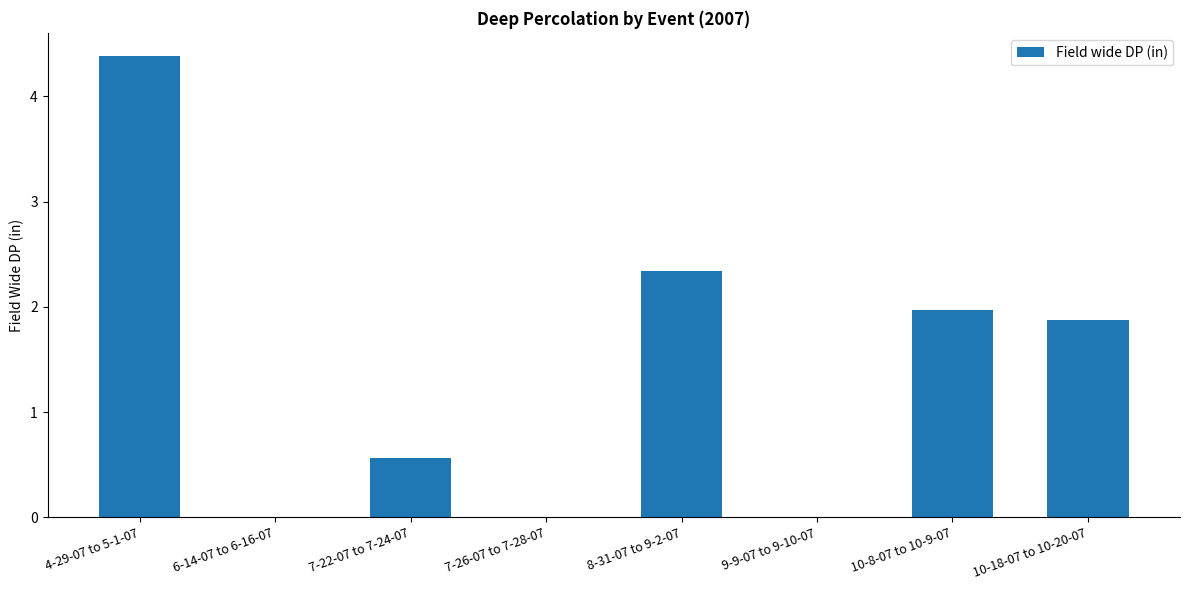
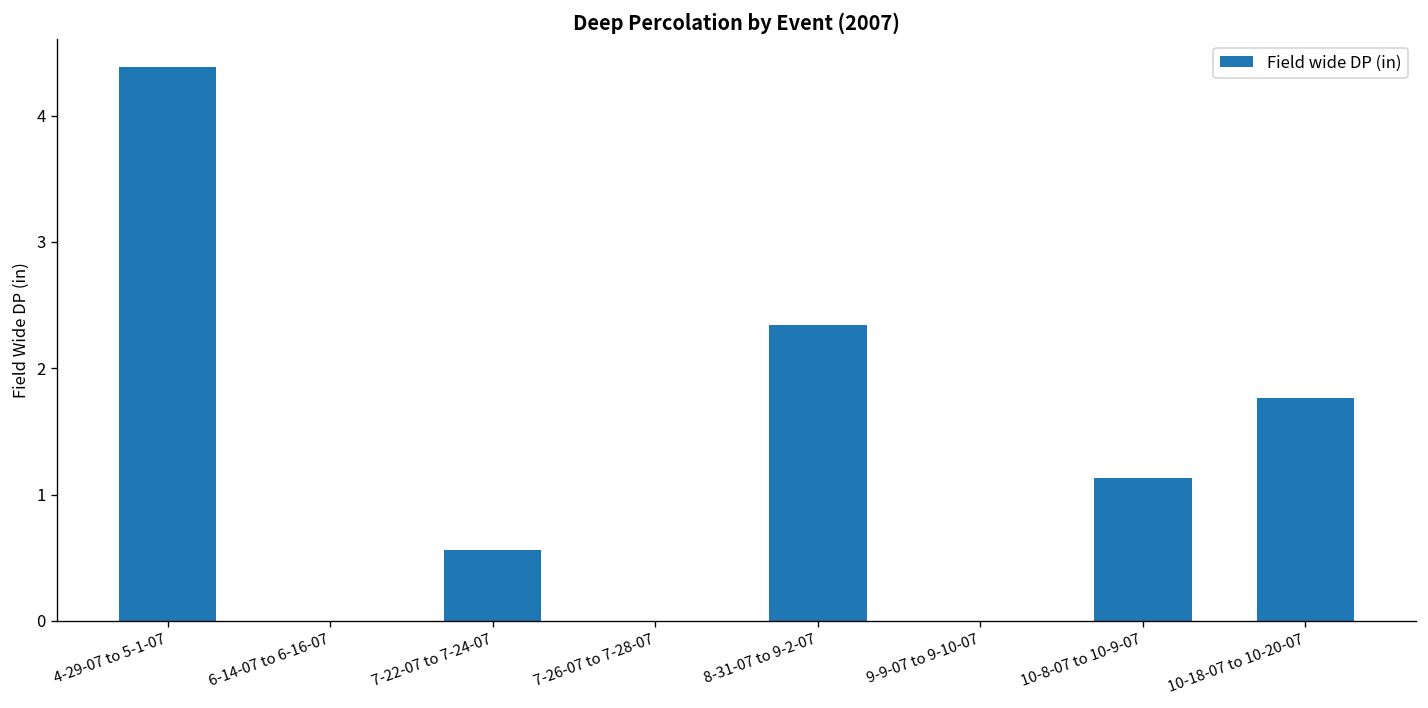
10-8-07 to 10-9-07: 1.97 -> 1.13
10-18-07 to 10-20-07: 1.87 -> 1.77
